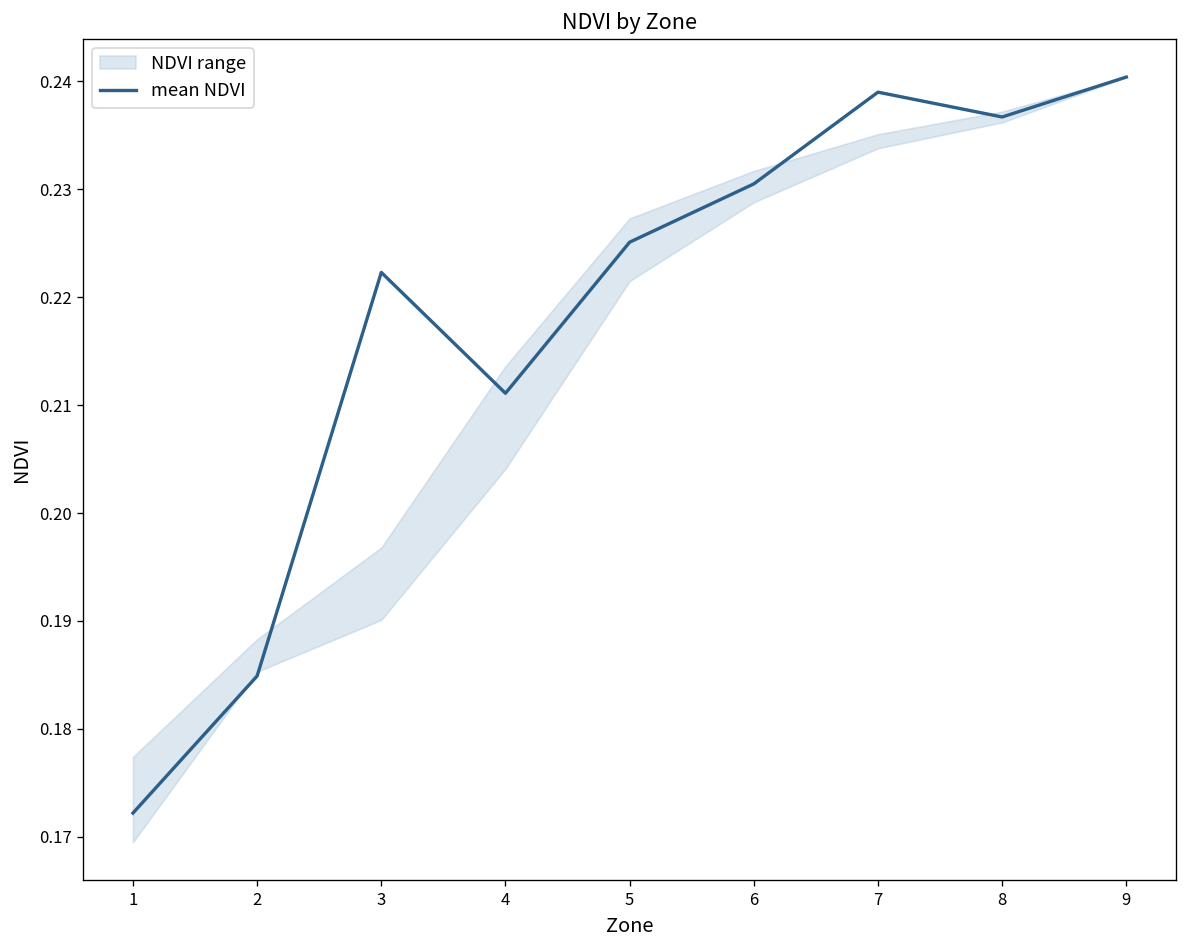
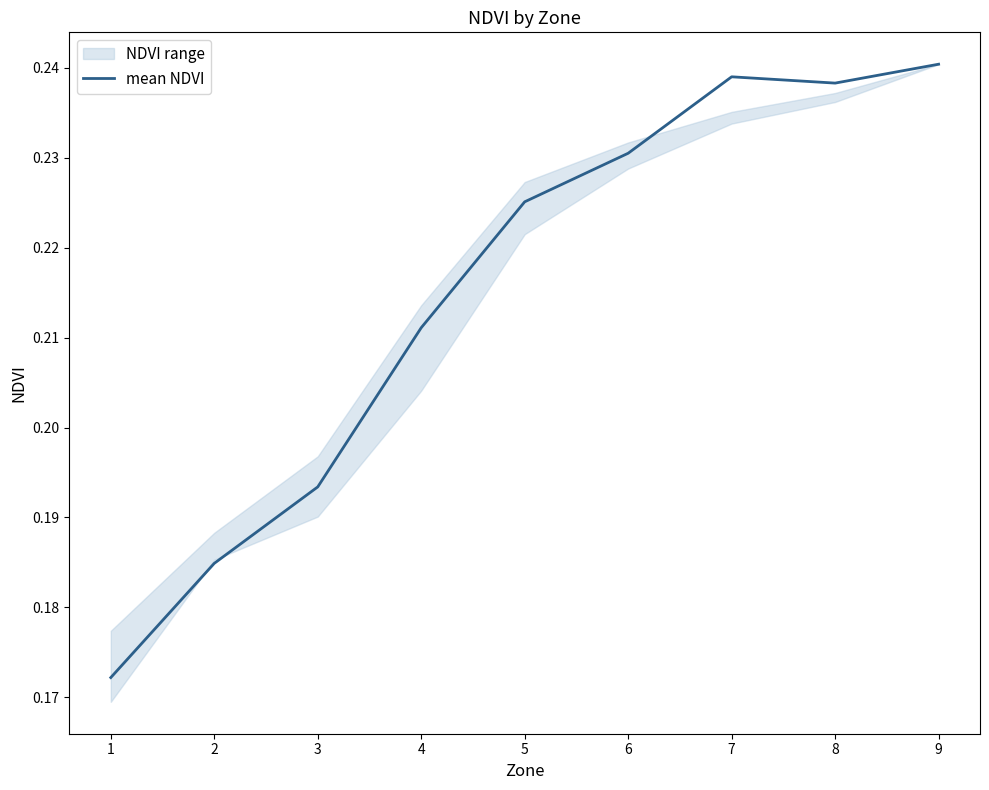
mean NDVI, 3: 0.222 -> 0.193
mean NDVI, 8: 0.237 -> 0.238
